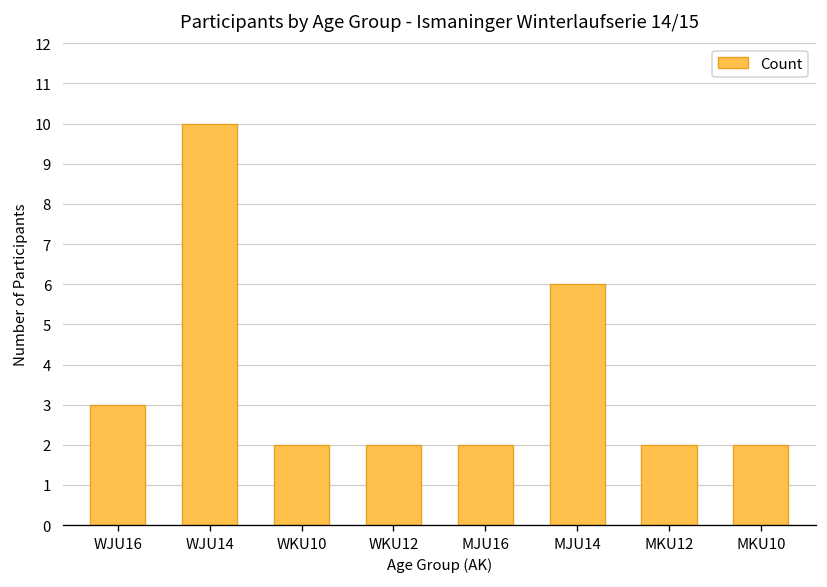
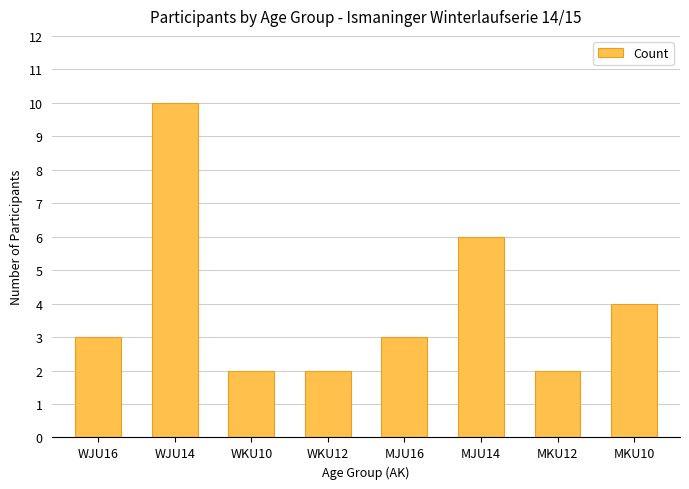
MJU16: 2 -> 3
MKU10: 2 -> 4
